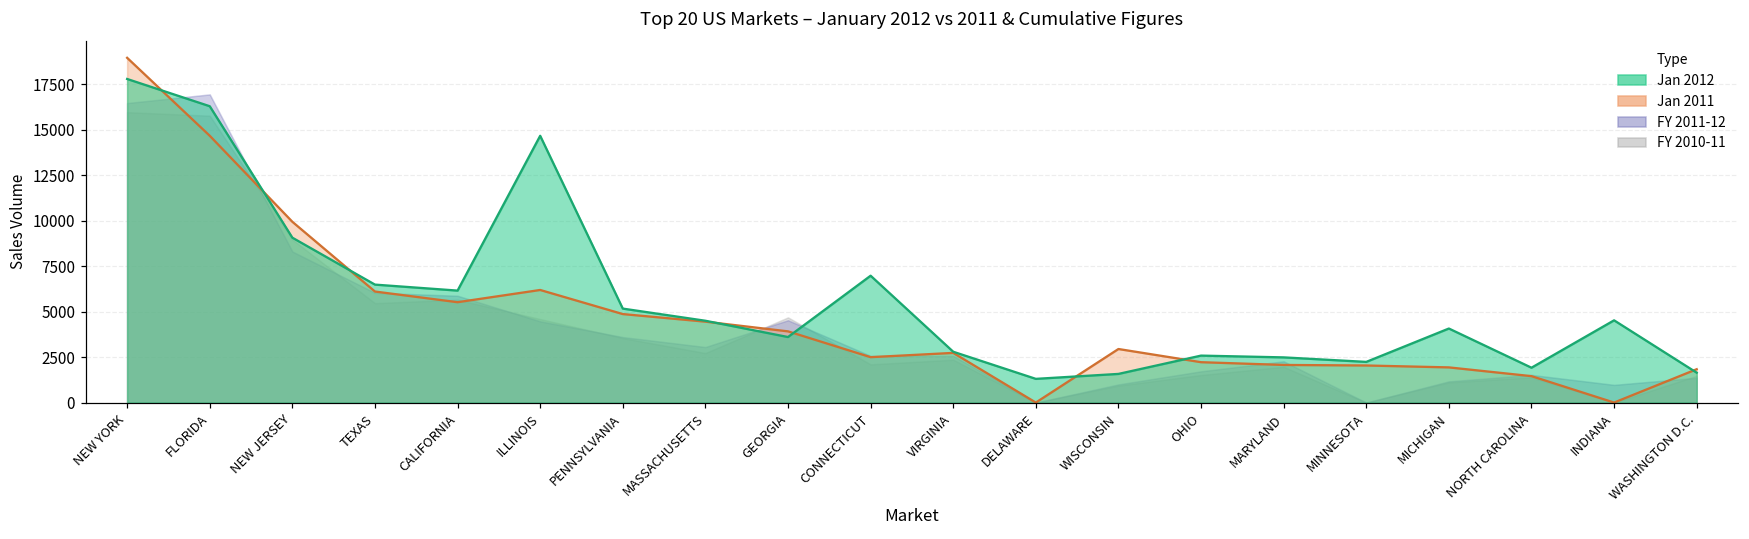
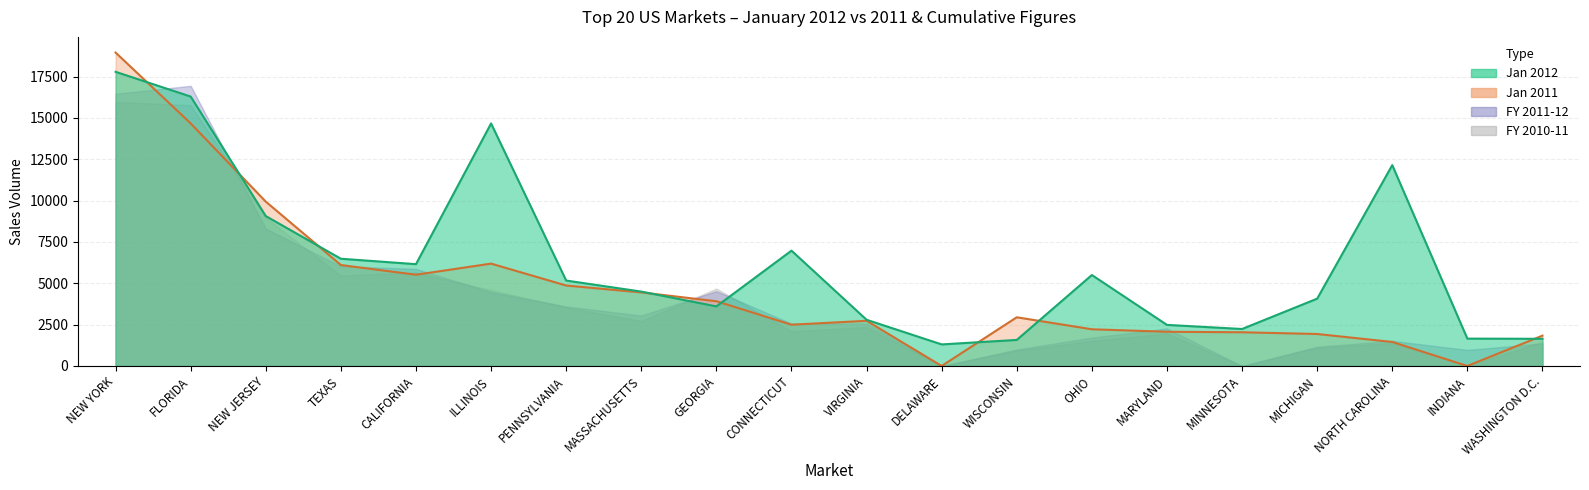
Jan 2012, OHIO: 2600 -> 5500
Jan 2012, NORTH CAROLINA: 1900 -> 12100
Jan 2012, INDIANA: 4500 -> 1700
